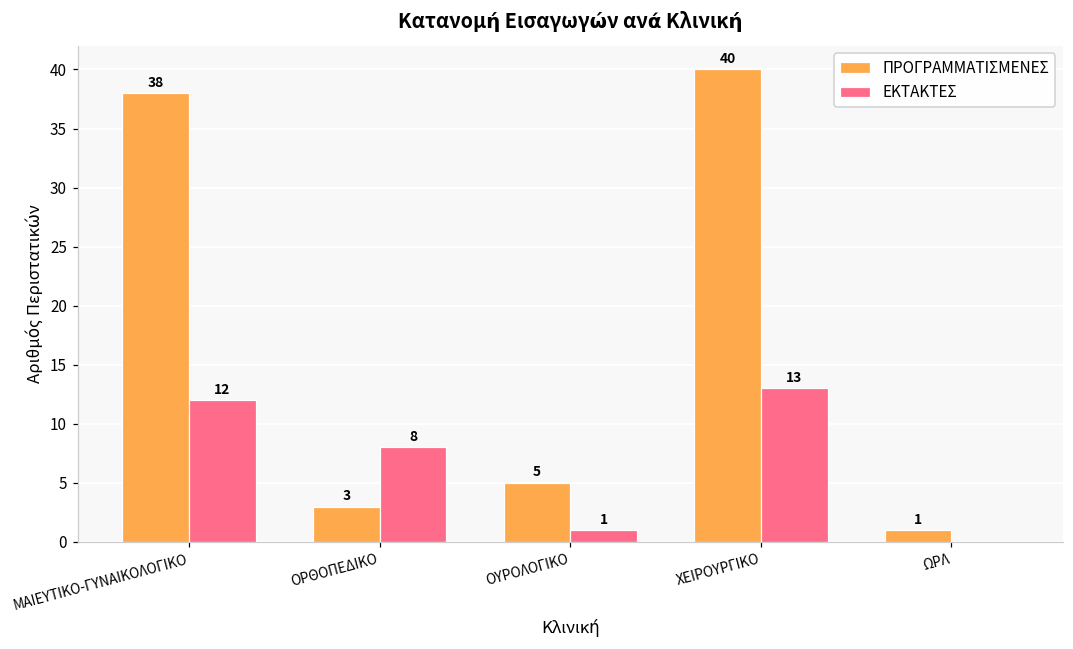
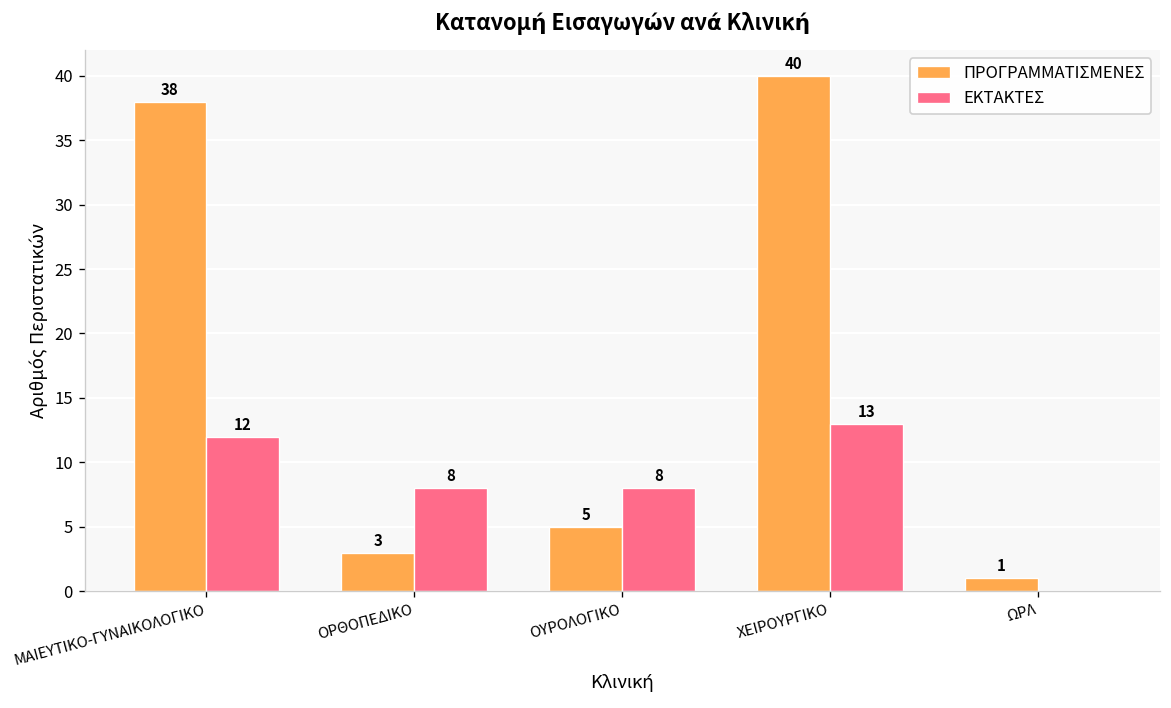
ΕΚΤΑΚΤΕΣ, ΟΥΡΟΛΟΓΙΚΟ: 1 -> 8
